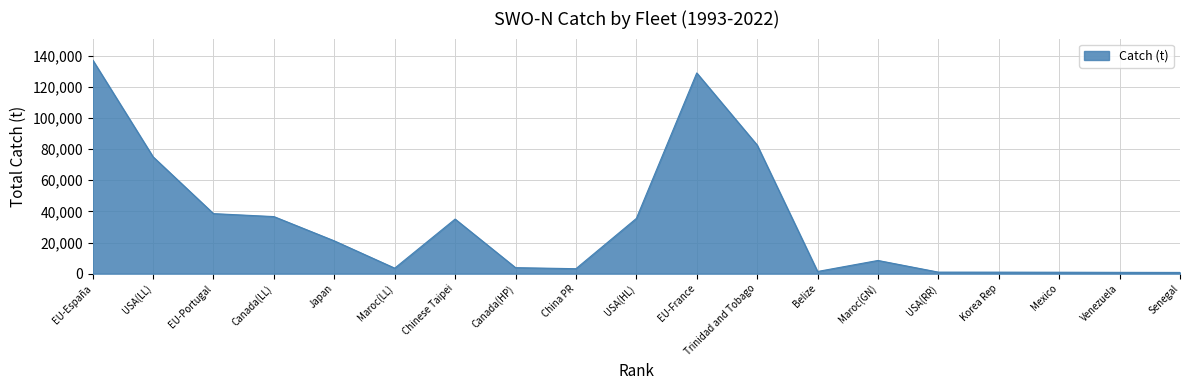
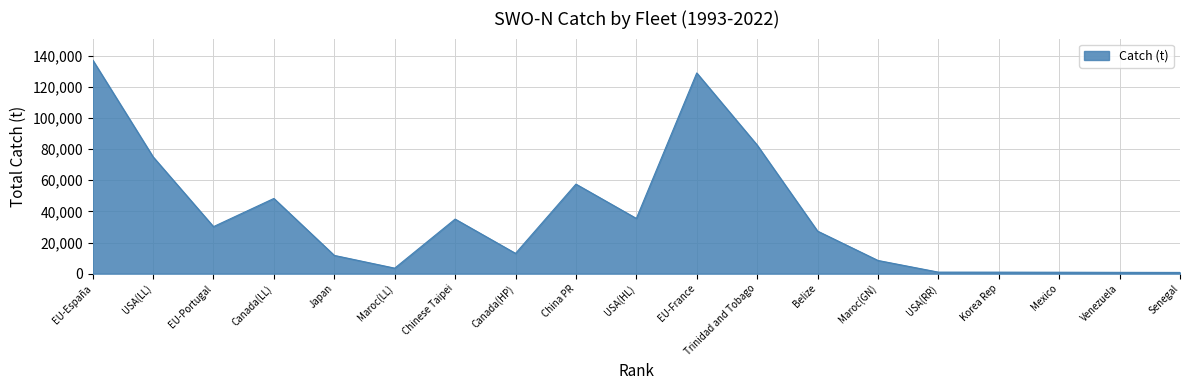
EU-Portugal: 39,000 -> 30,000
Canada(LL): 37,000 -> 48,000
Japan: 21,000 -> 12,000
Canada(HP): 4,000 -> 13,000
China PR: 3,000 -> 57,000
Belize: 1,000 -> 27,000
